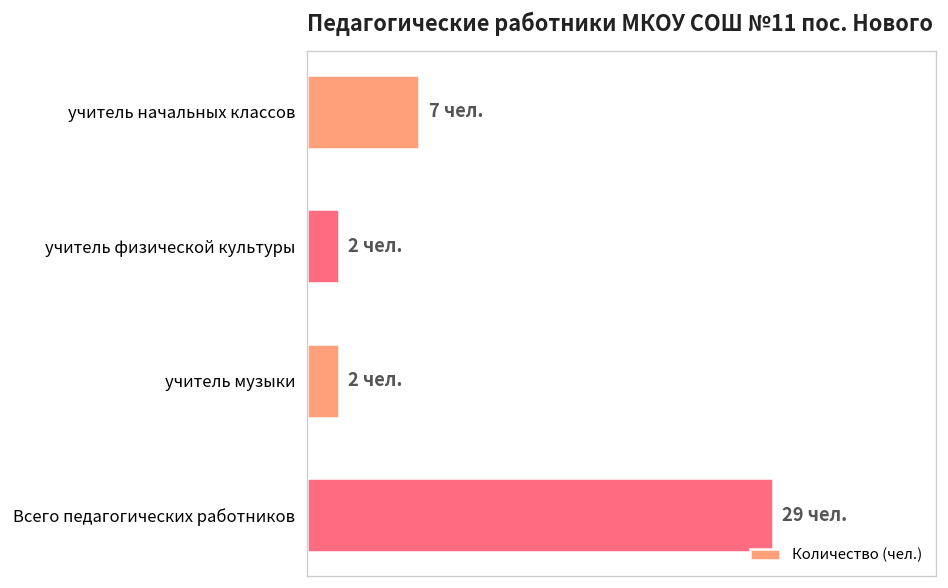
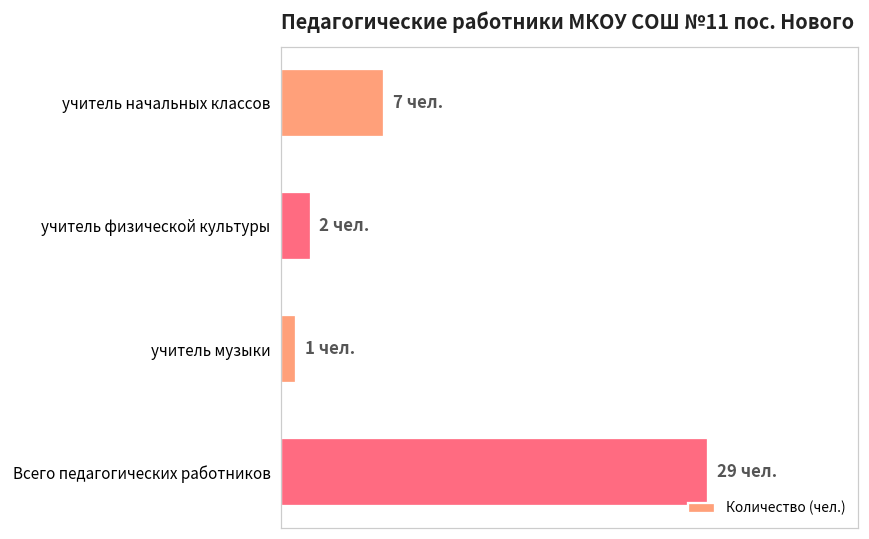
учитель музыки: 2 -> 1
